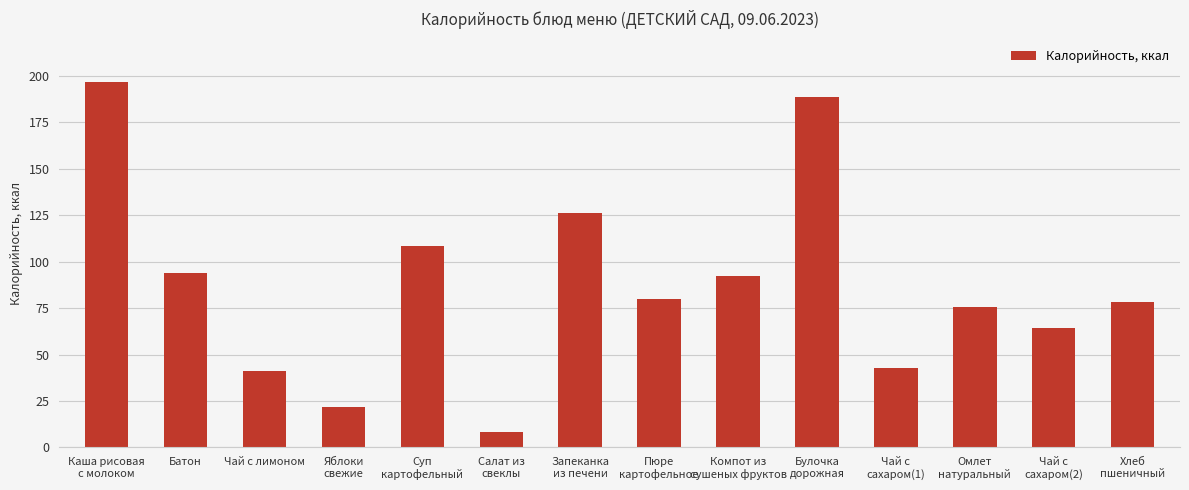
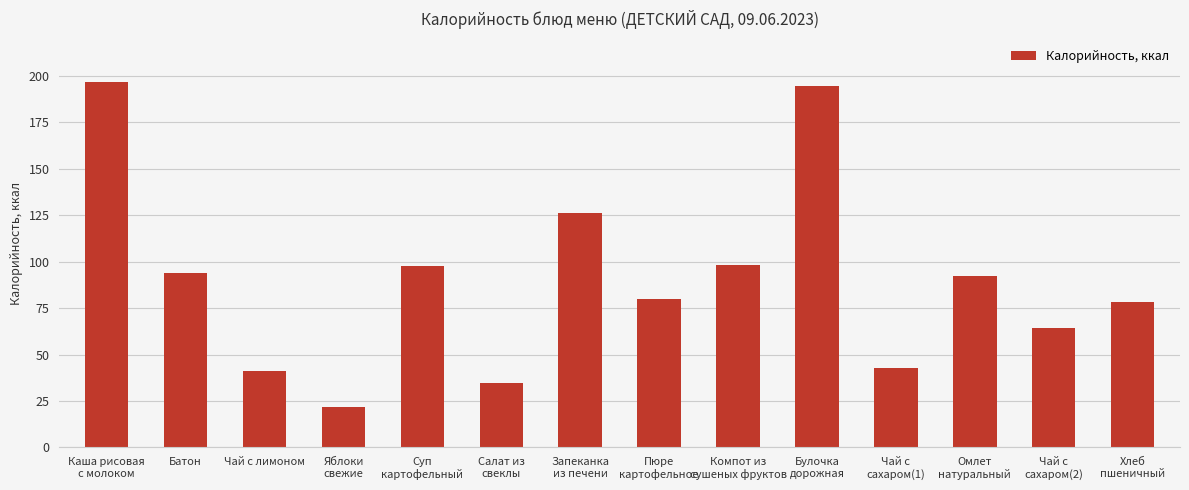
Суп картофельный: 108 -> 98
Салат из свеклы: 8 -> 35
Компот из сушеных фруктов: 92 -> 98
Булочка дорожная: 189 -> 195
Омлет натуральный: 75 -> 93
